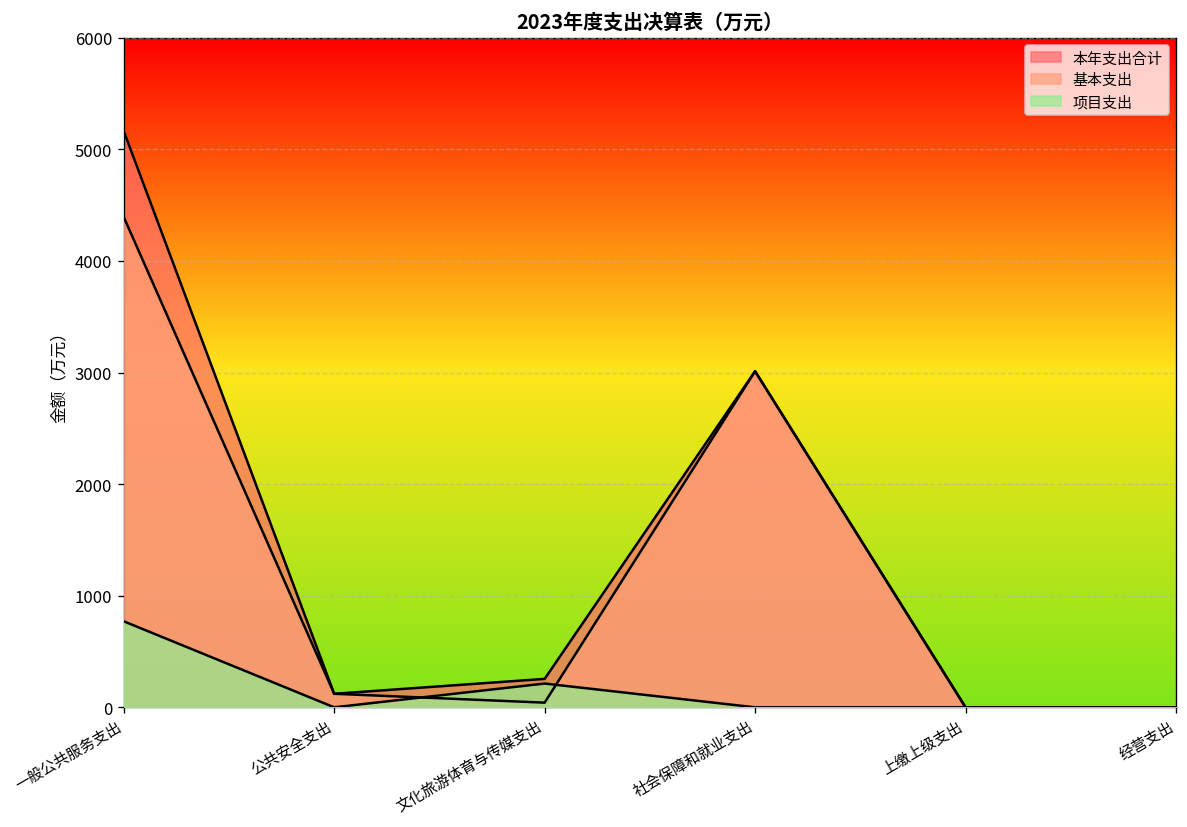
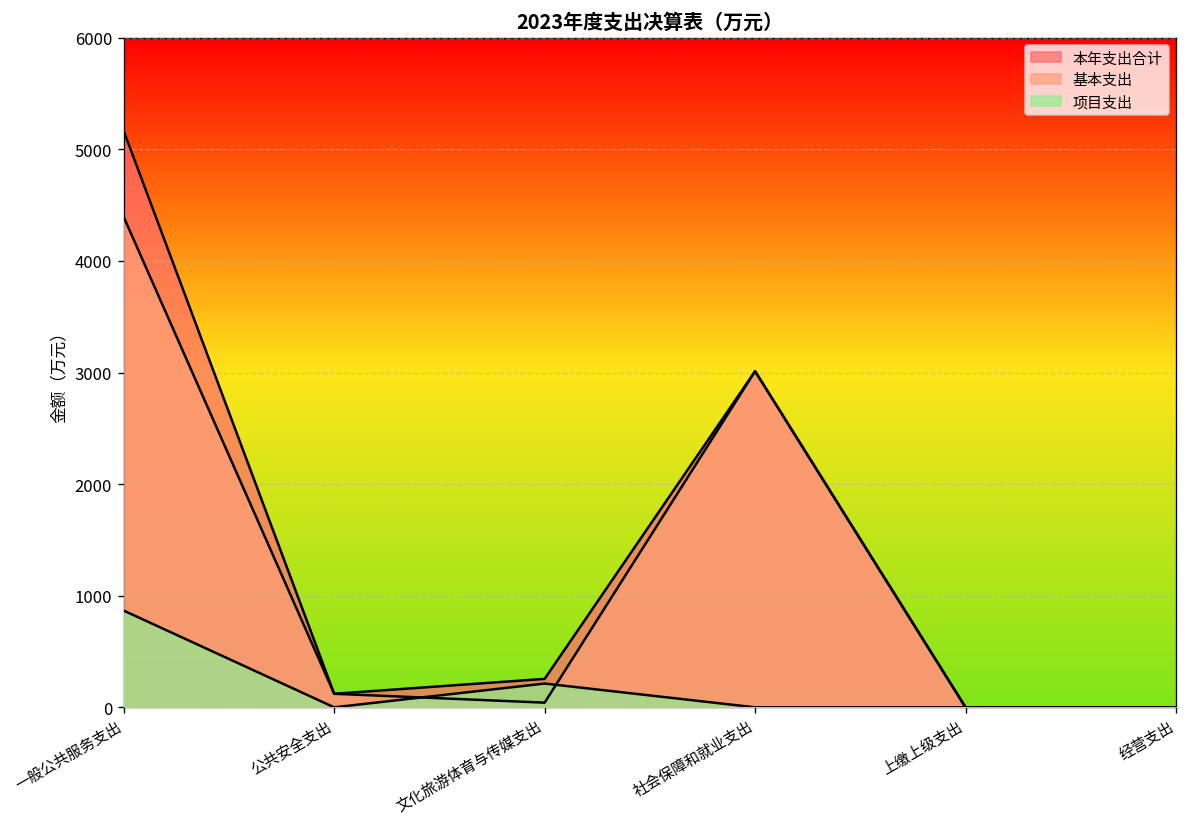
项目支出, 一般公共服务支出: 800 -> 900
